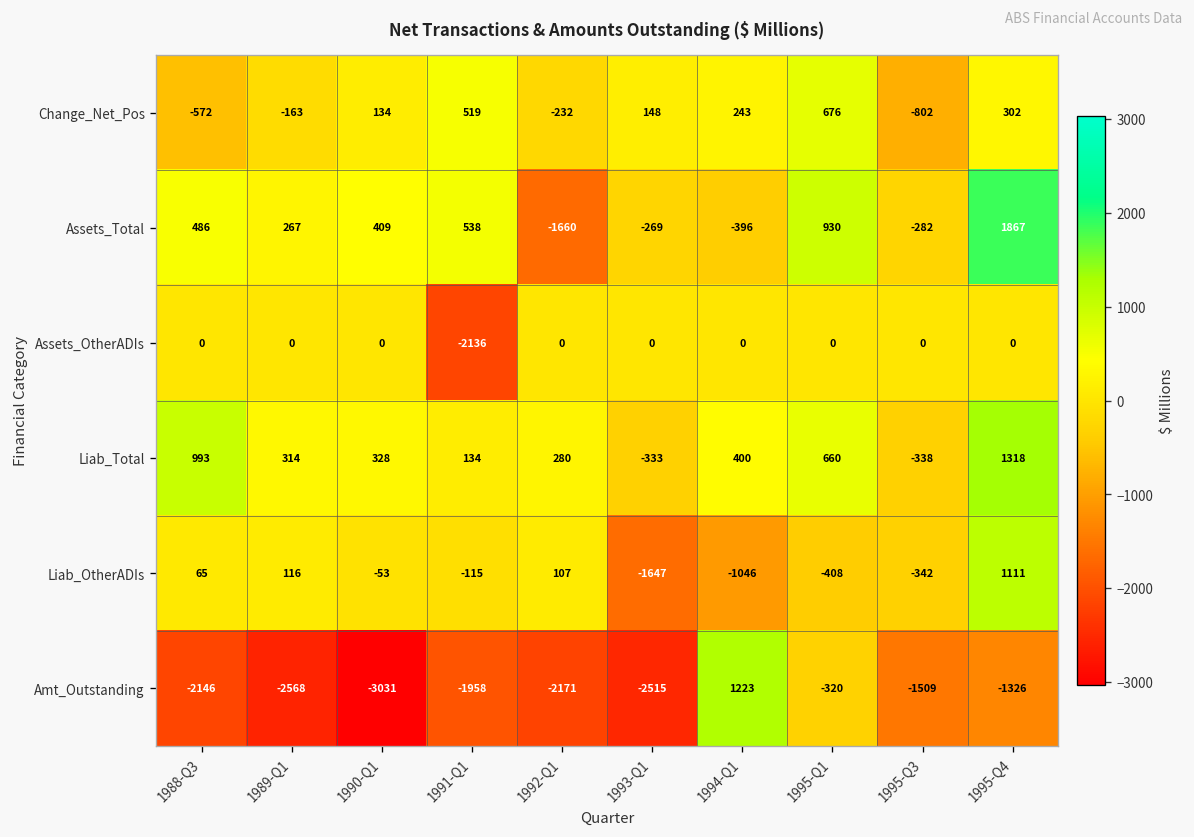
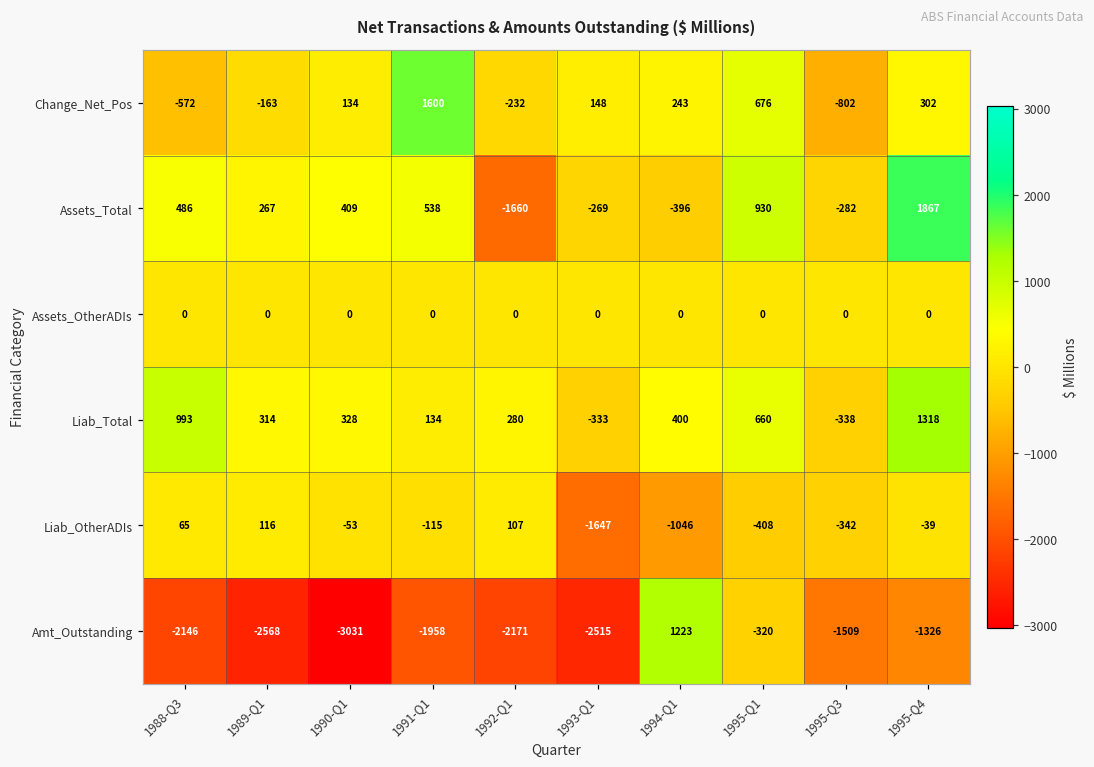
Change_Net_Pos, 1991-Q1: 519 -> 1600
Assets_OtherADIs, 1991-Q1: -2136 -> 0
Liab_OtherADIs, 1995-Q4: 1111 -> -39
